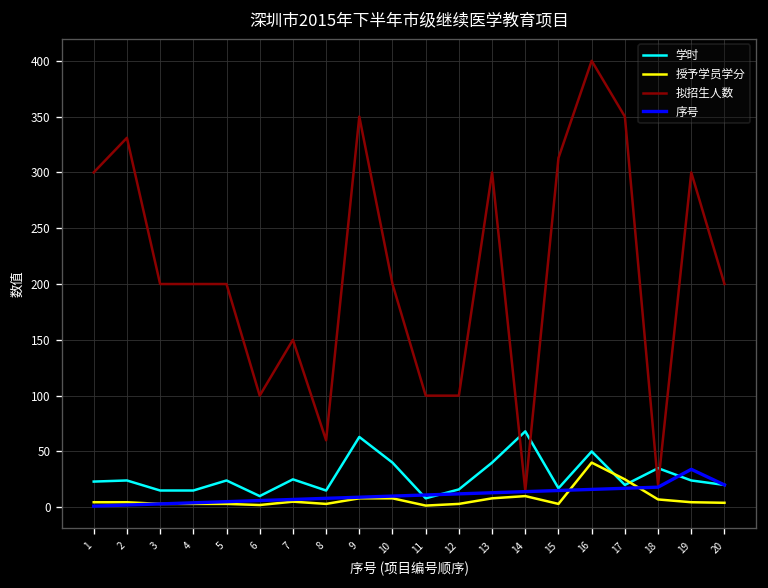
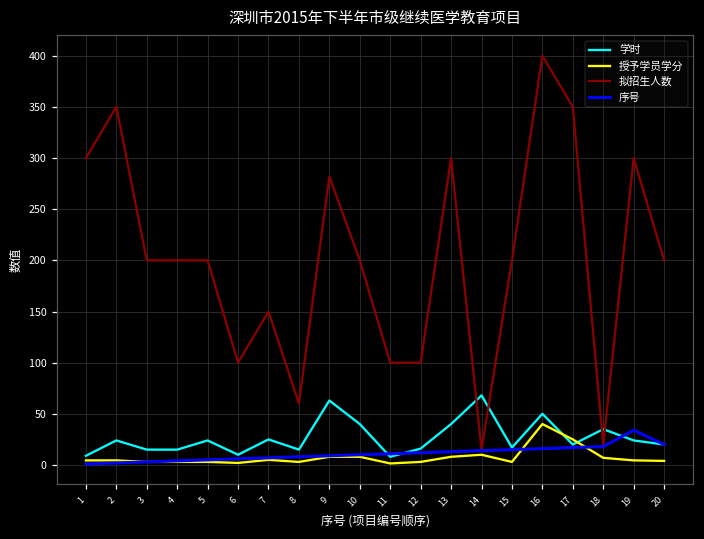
学时, 1: 20 -> 10
拟招生人数, 2: 330 -> 350
拟招生人数, 9: 350 -> 280
拟招生人数, 15: 310 -> 200
